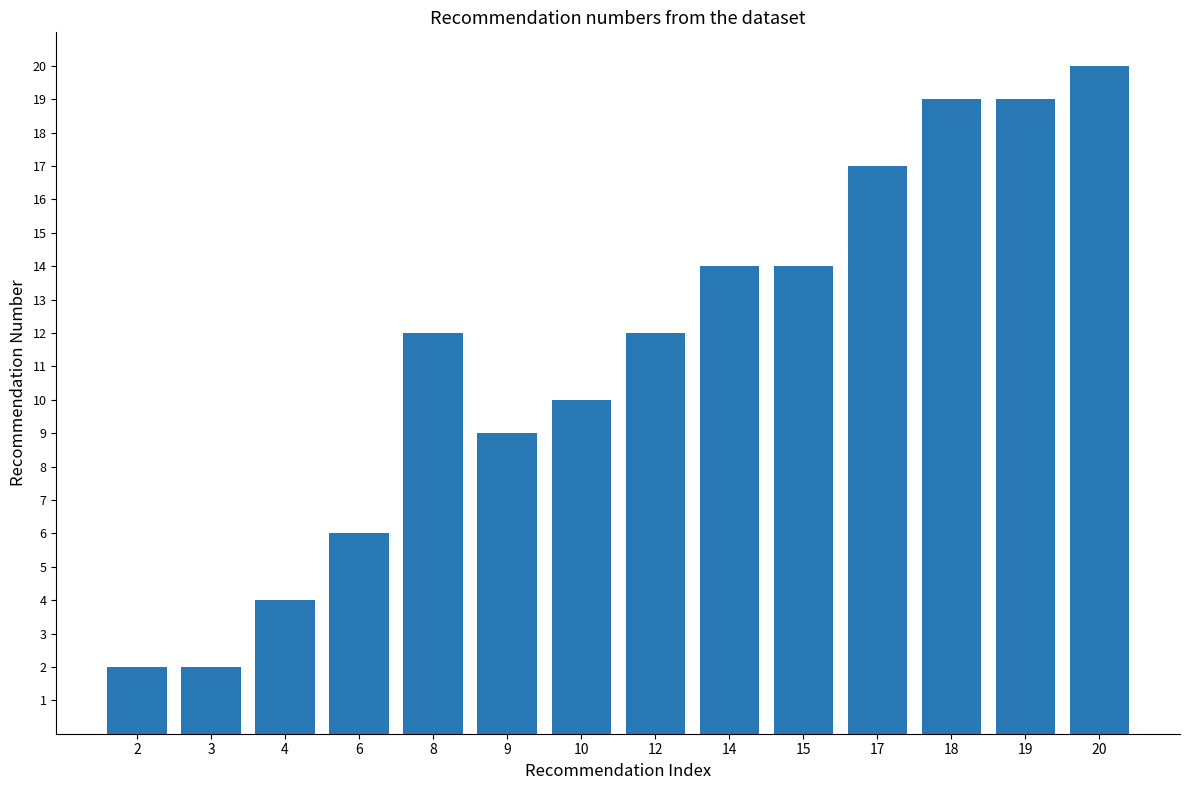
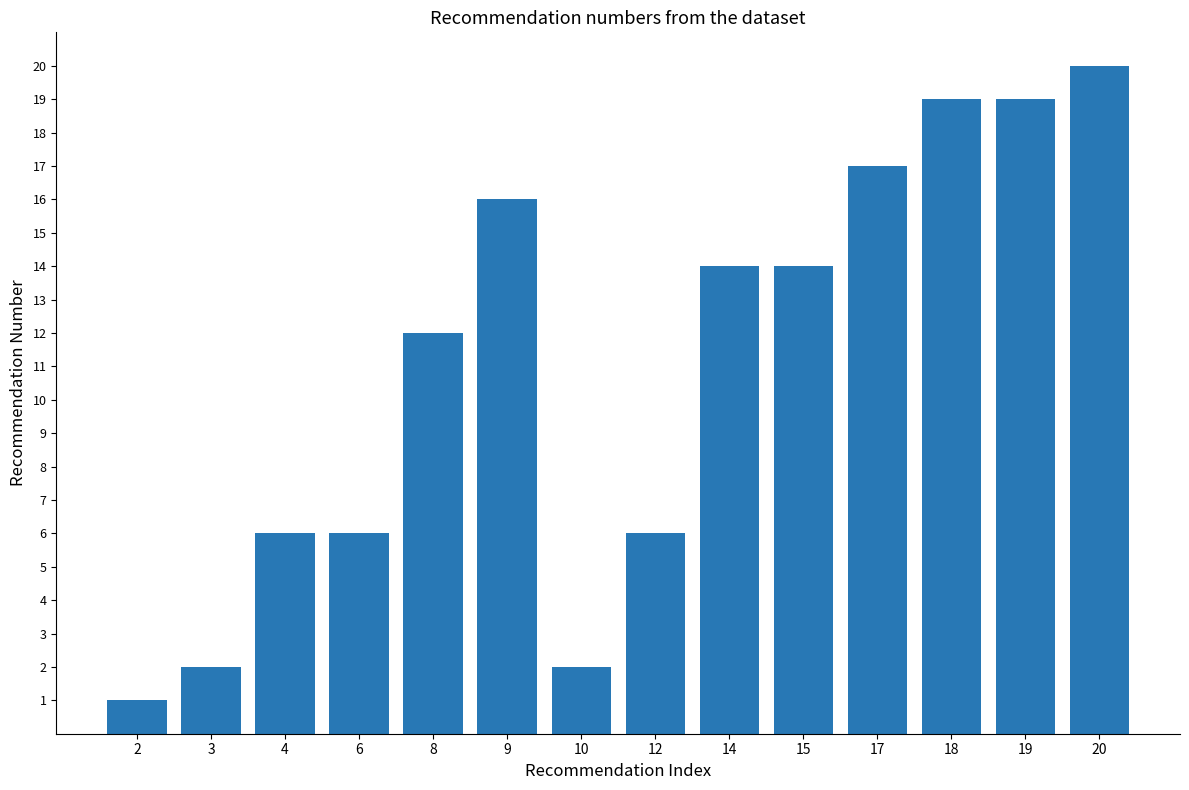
2: 2 -> 1
4: 4 -> 6
9: 9 -> 16
10: 10 -> 2
12: 12 -> 6
